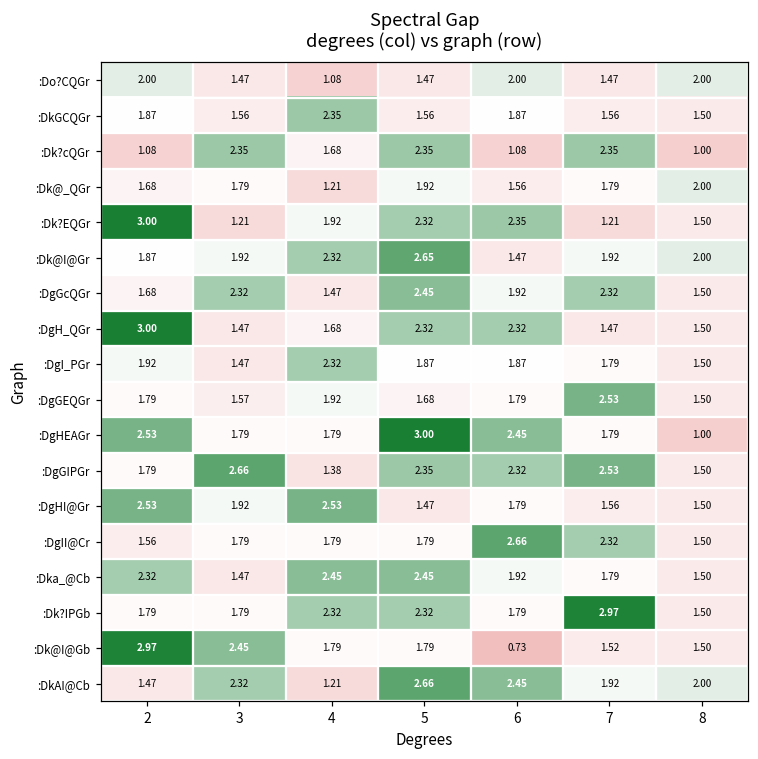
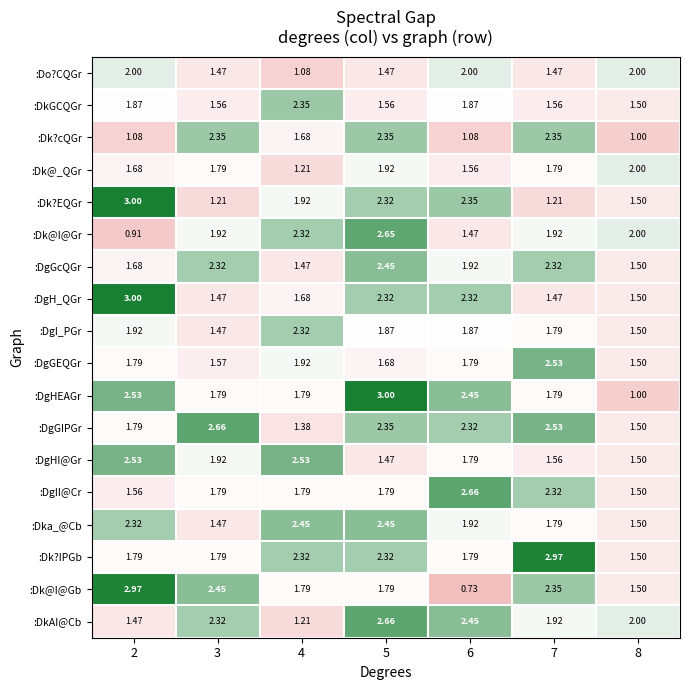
:Dk@I@Gr, 2: 1.87 -> 0.91
:Dk@I@Gb, 7: 1.52 -> 2.35
